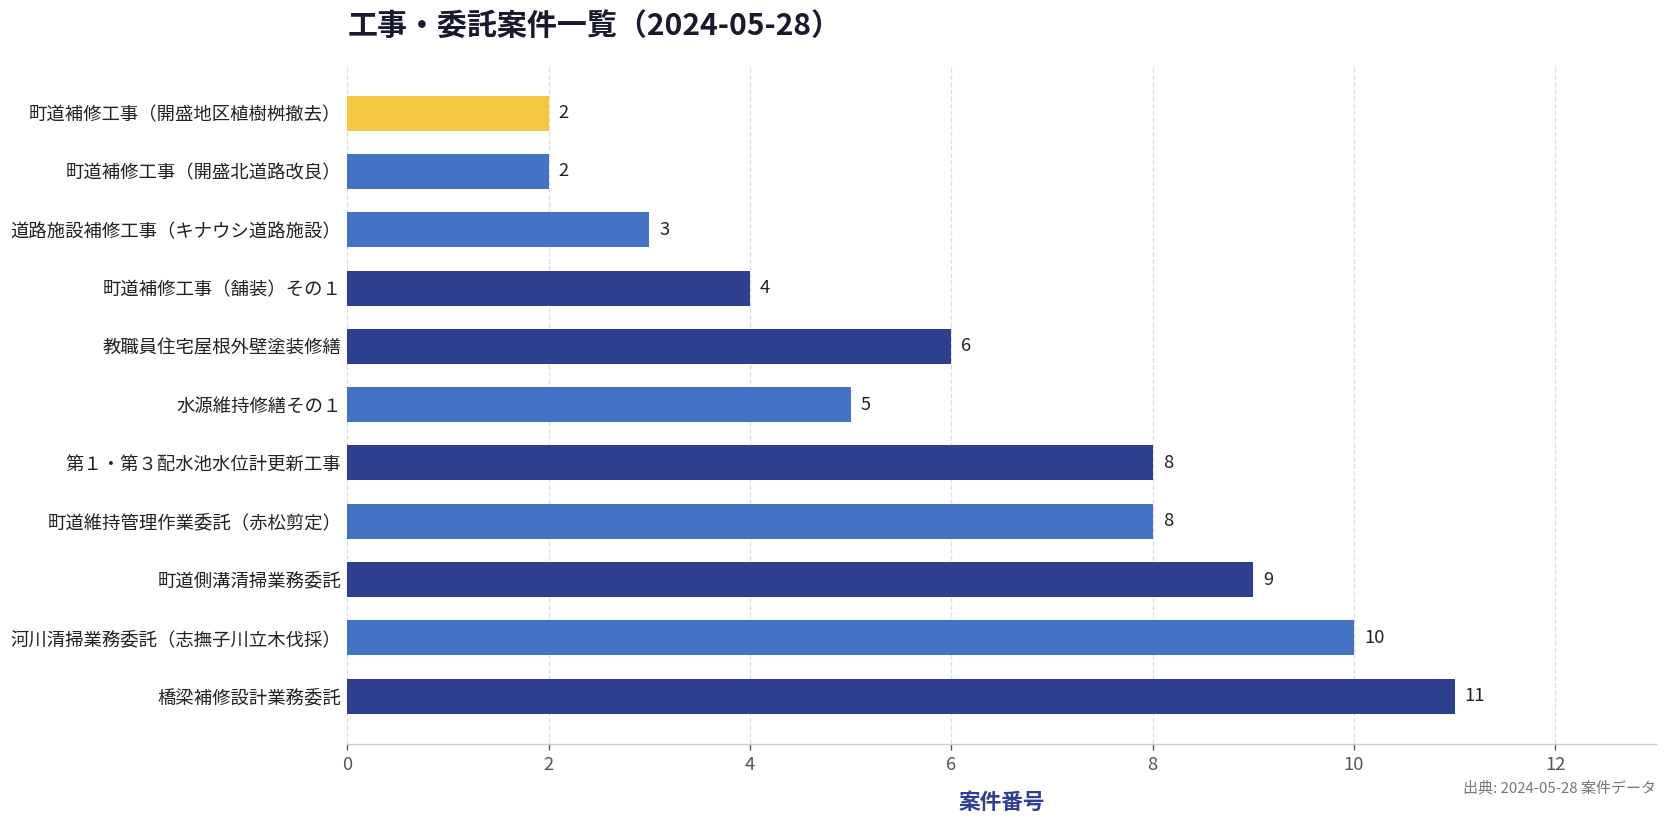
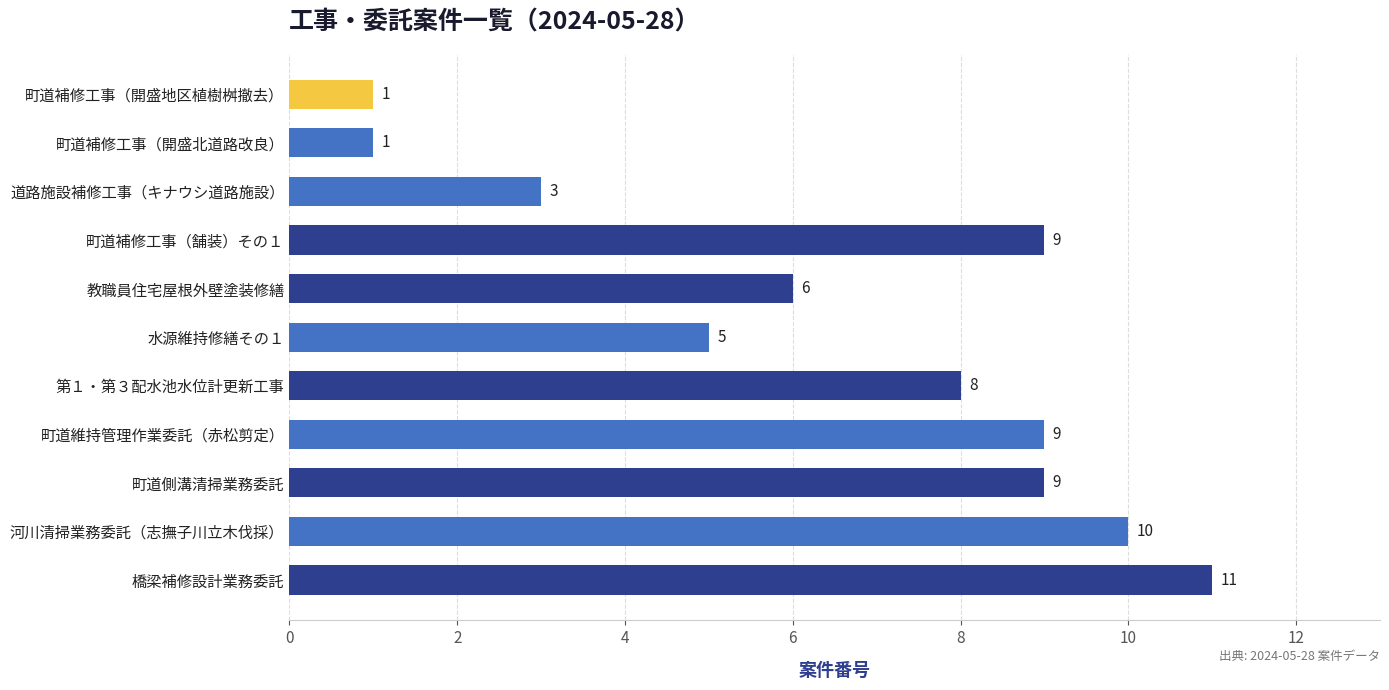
町道補修工事（開盛地区植樹桝撤去）: 2 -> 1
町道補修工事（開盛北道路改良）: 2 -> 1
町道補修工事（舗装）その１: 4 -> 9
町道維持管理作業委託（赤松剪定）: 8 -> 9
